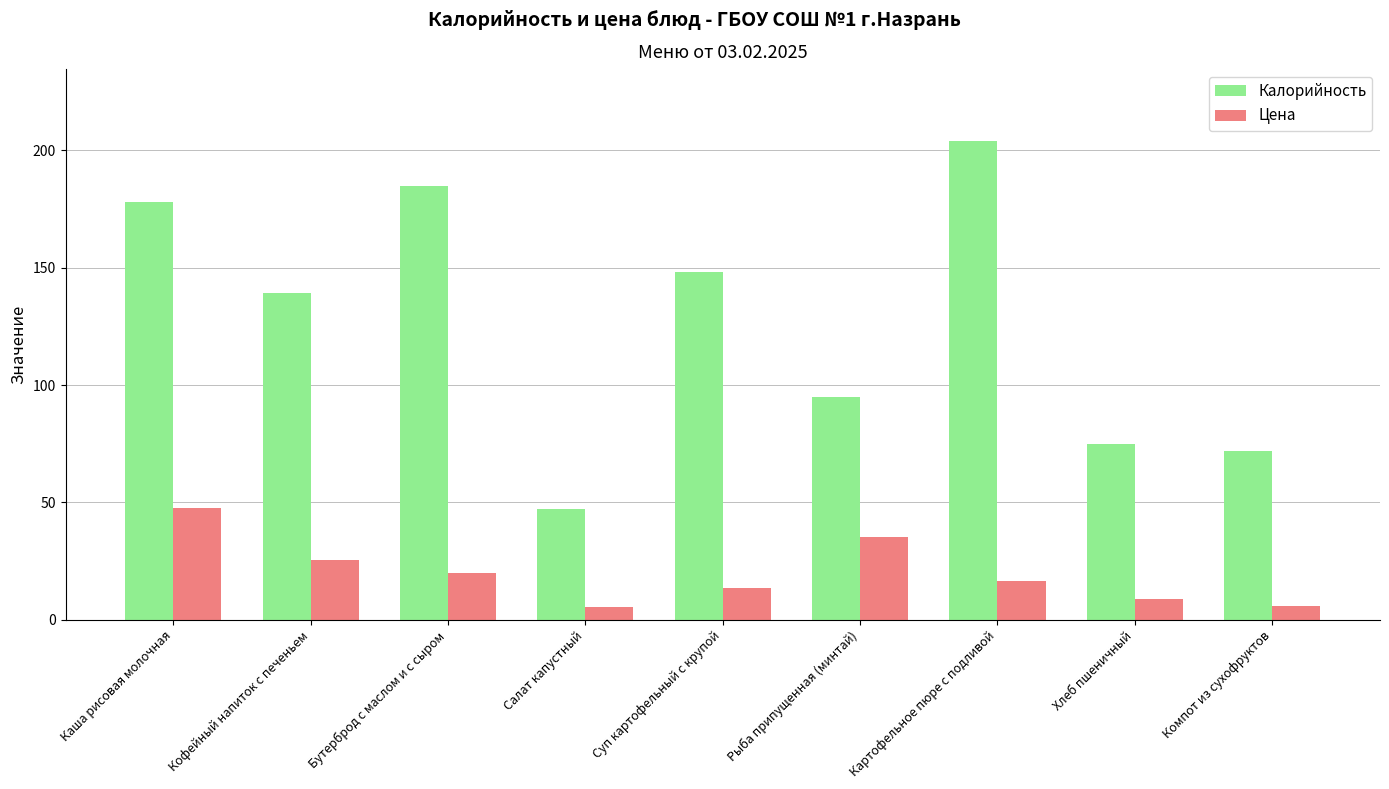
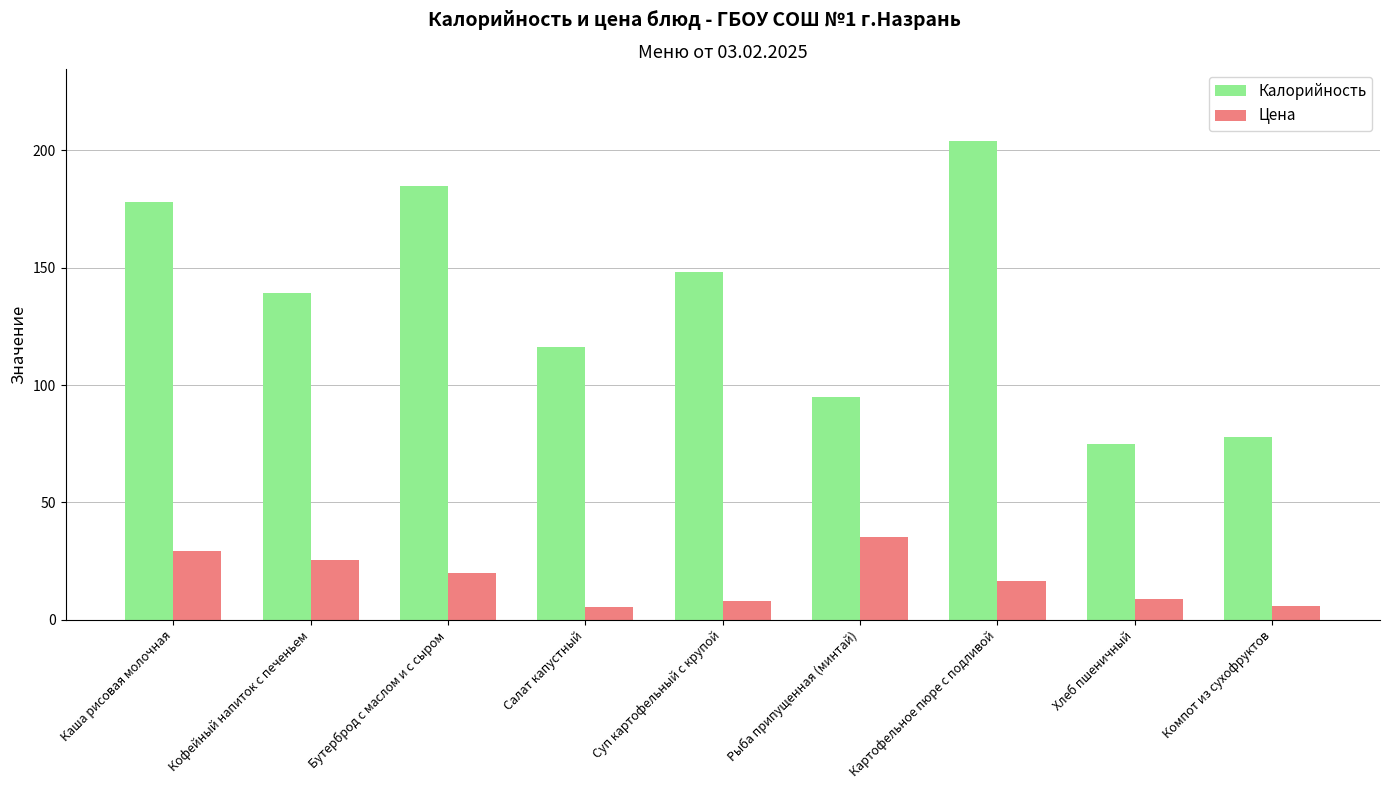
Цена, Каша рисовая молочная: 47 -> 29
Калорийность, Салат капустный: 47 -> 116
Цена, Суп картофельный с крупой: 14 -> 8
Калорийность, Компот из сухофруктов: 72 -> 78
